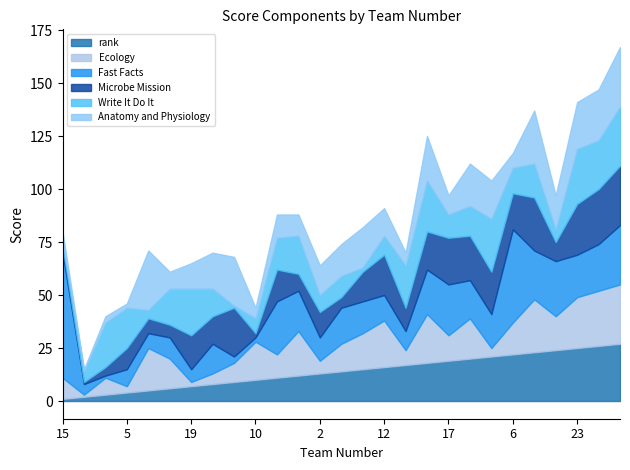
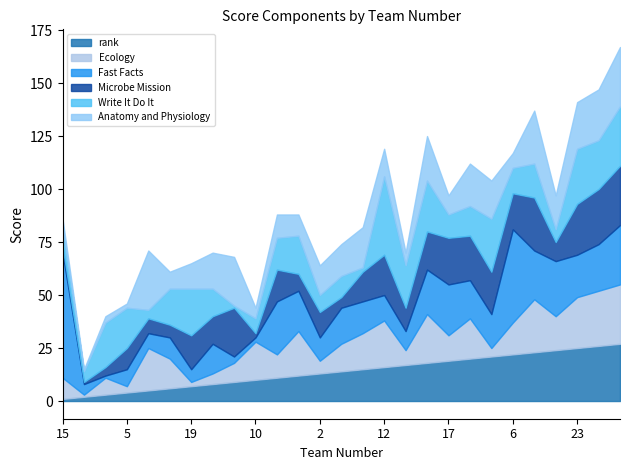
Write It Do It, 15: 3 -> 9
Write It Do It, 12: 9 -> 37
